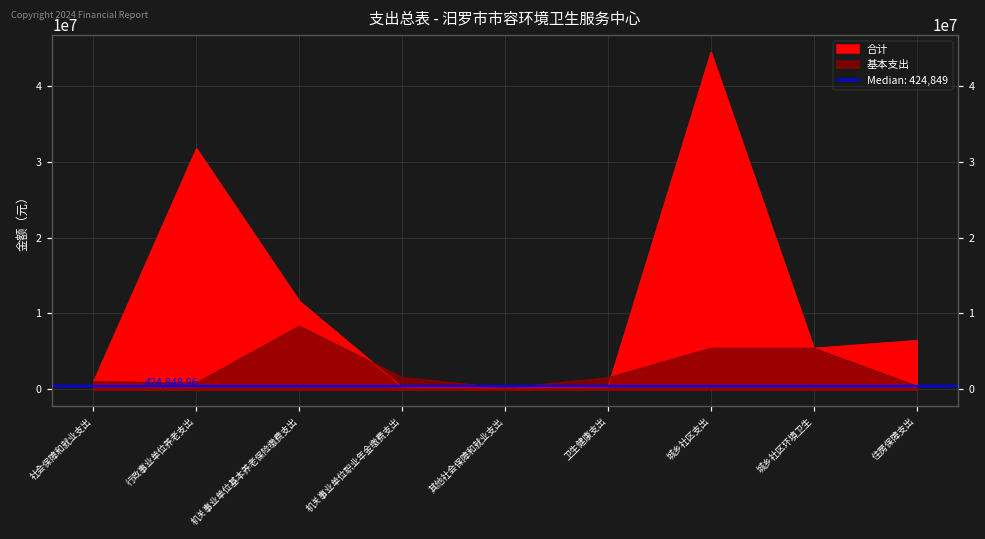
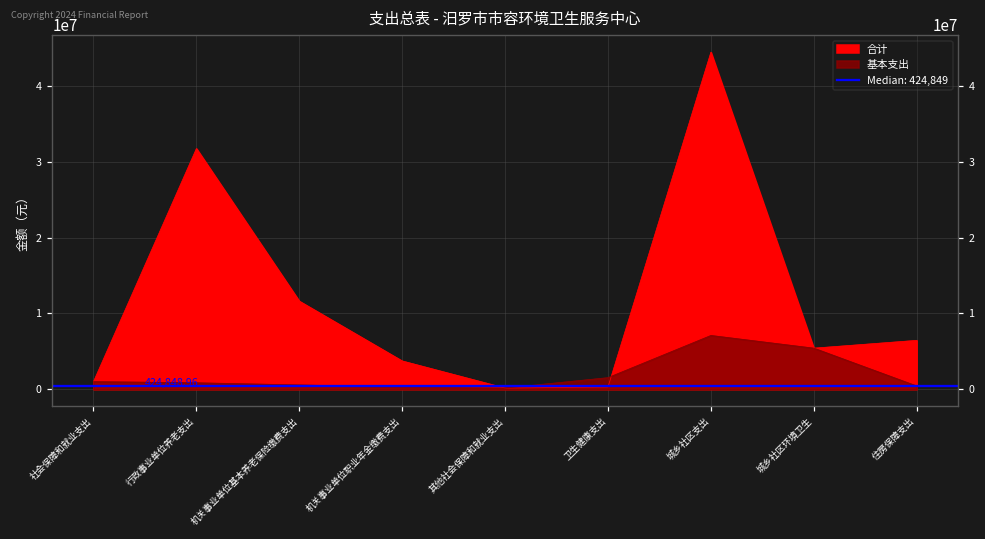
基本支出, 机关事业单位基本养老保险缴费支出: 8000000 -> 1000000
合计, 机关事业单位职业年金缴费支出: 0 -> 4000000
基本支出, 机关事业单位职业年金缴费支出: 2000000 -> 0
基本支出, 城乡社区支出: 5000000 -> 7000000
